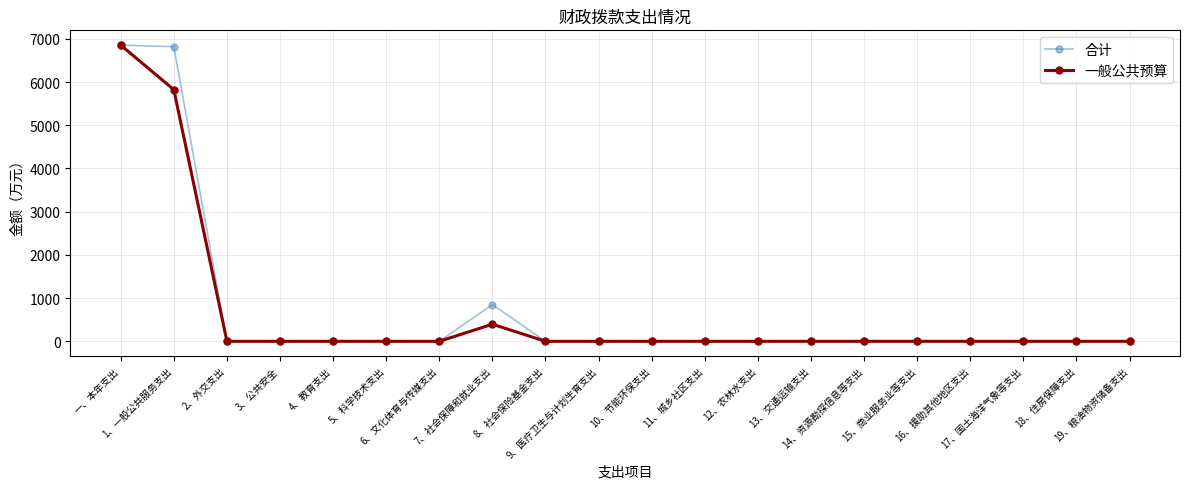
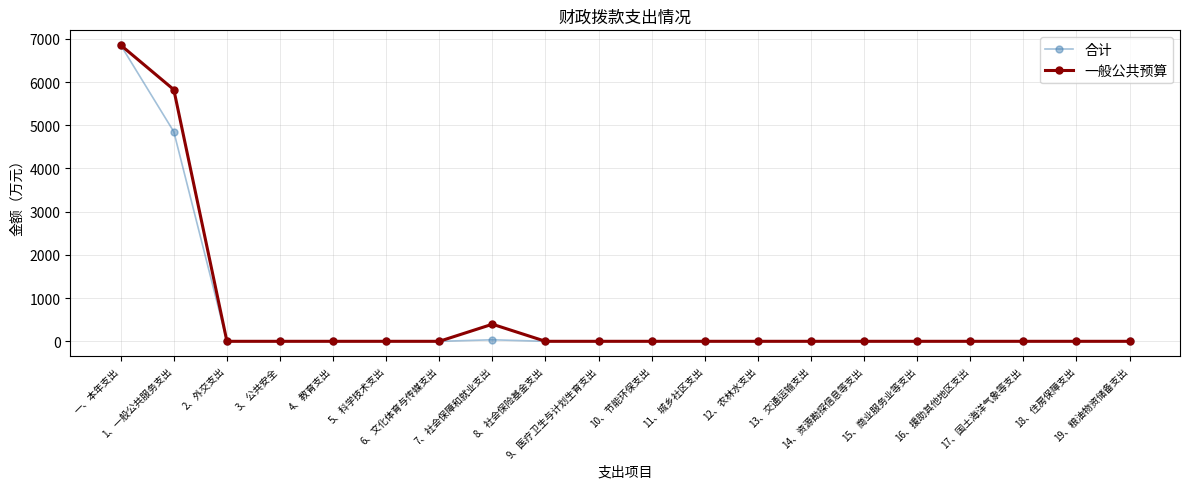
合计, 1、一般公共服务支出: 6800 -> 4900
合计, 7、社会保障和就业支出: 800 -> 0
